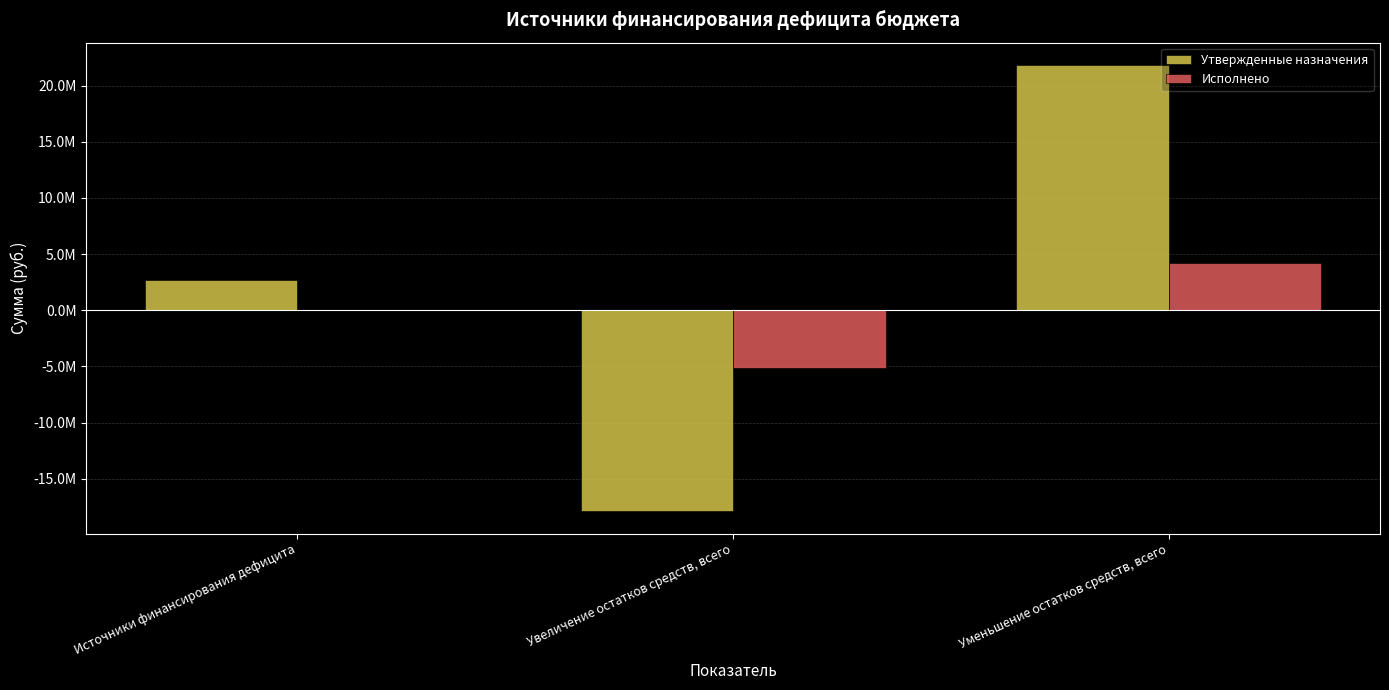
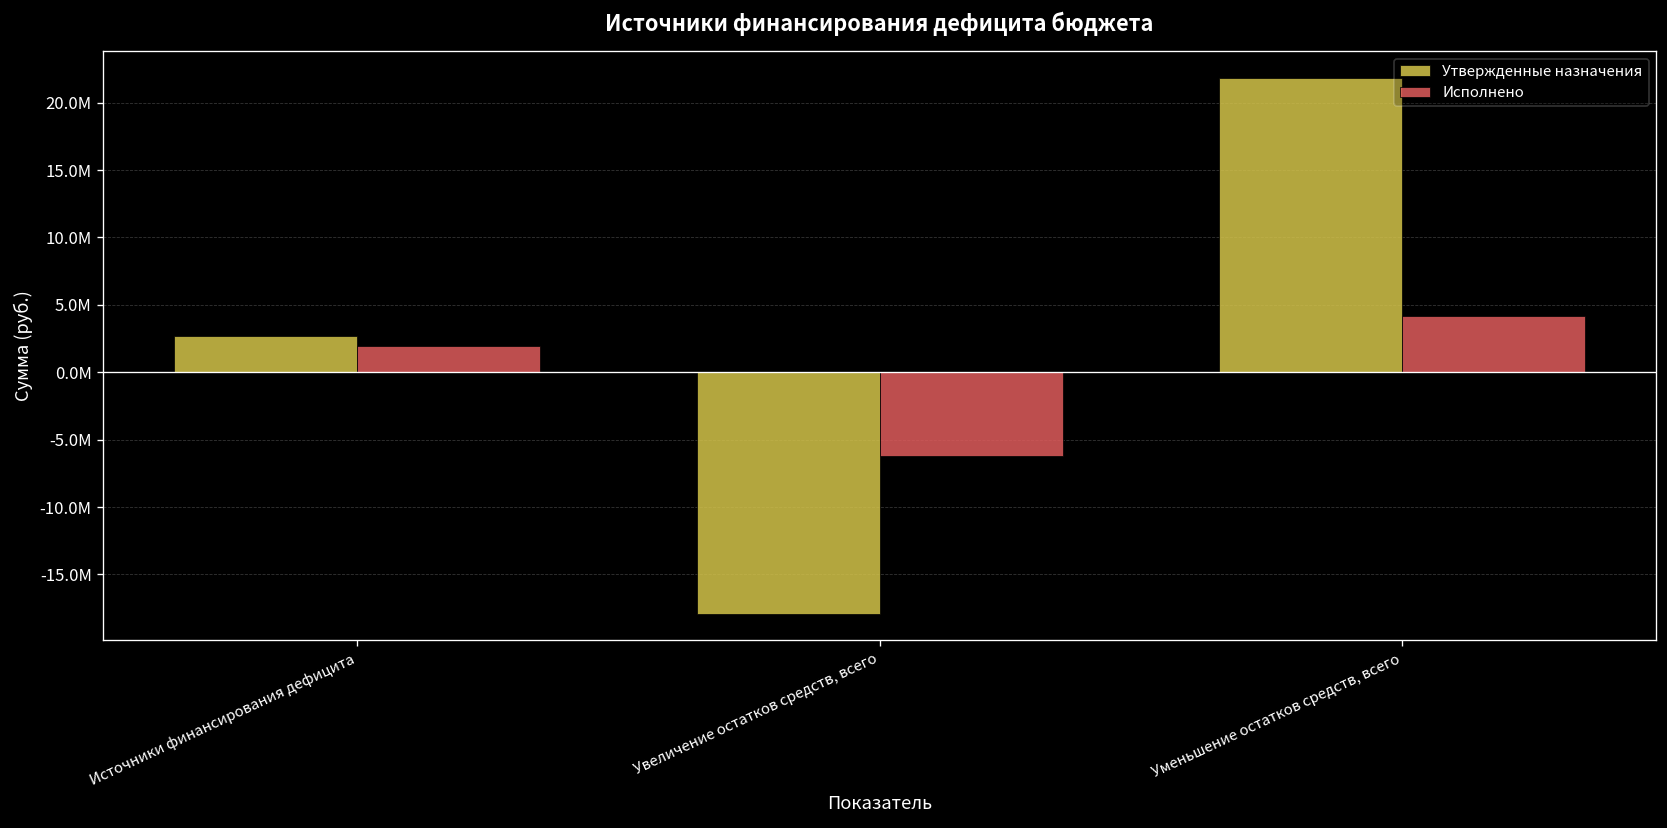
Исполнено, Источники финансирования дефицита: 0 -> 1900000
Исполнено, Увеличение остатков средств, всего: -5100000 -> -6200000
